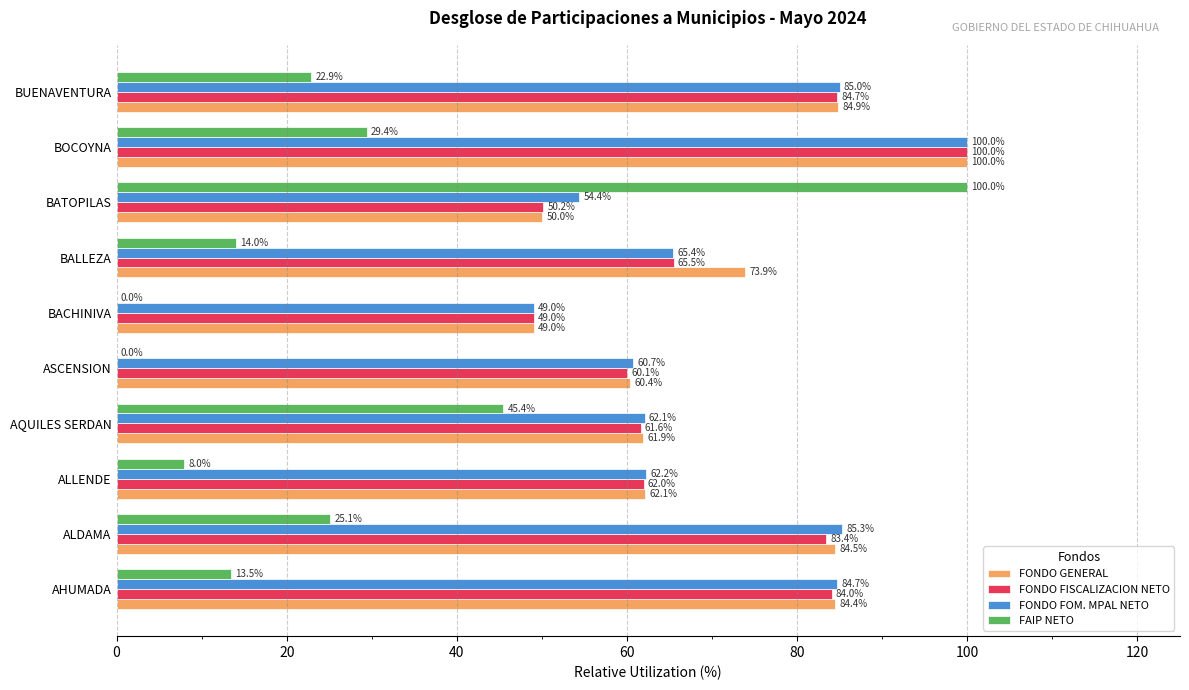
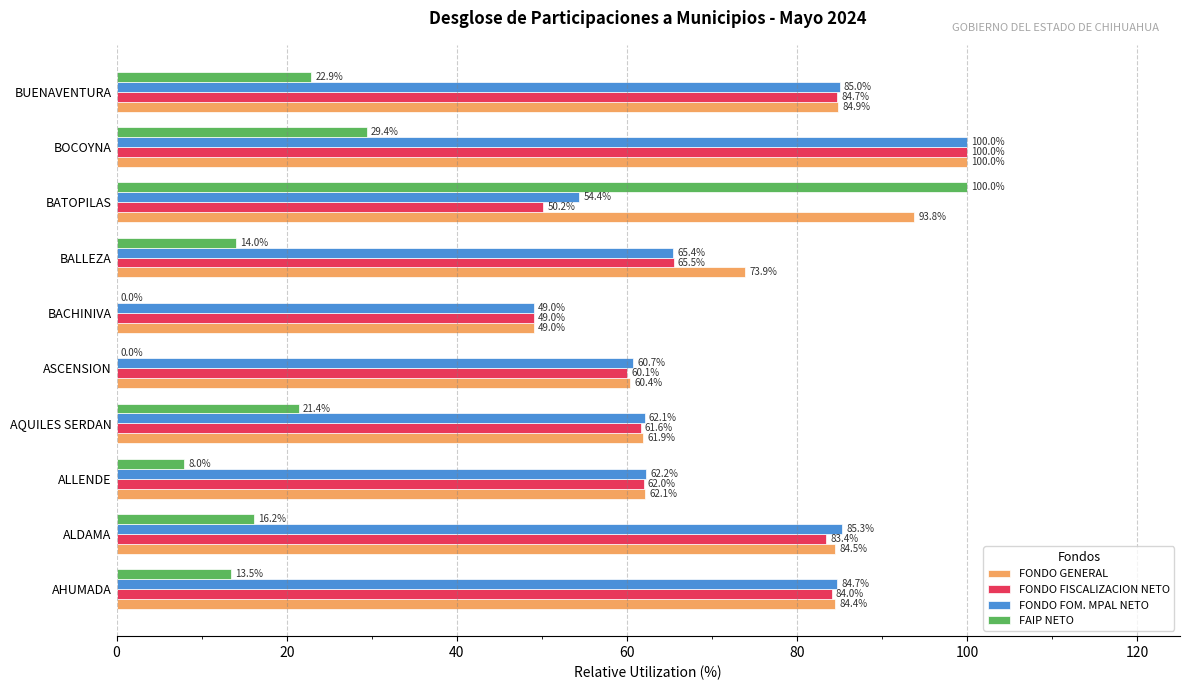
FONDO GENERAL, BATOPILAS: 50.0% -> 93.8%
FAIP NETO, AQUILES SERDAN: 45.4% -> 21.4%
FAIP NETO, ALDAMA: 25.1% -> 16.2%
